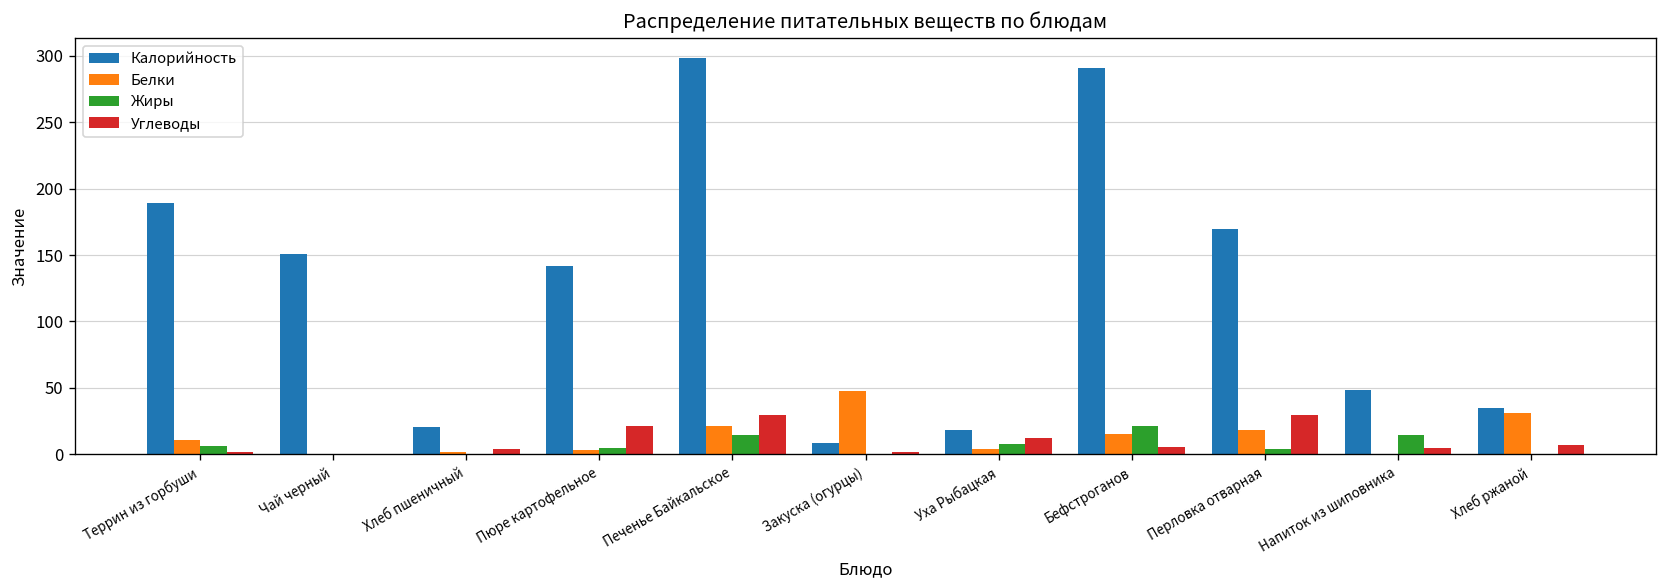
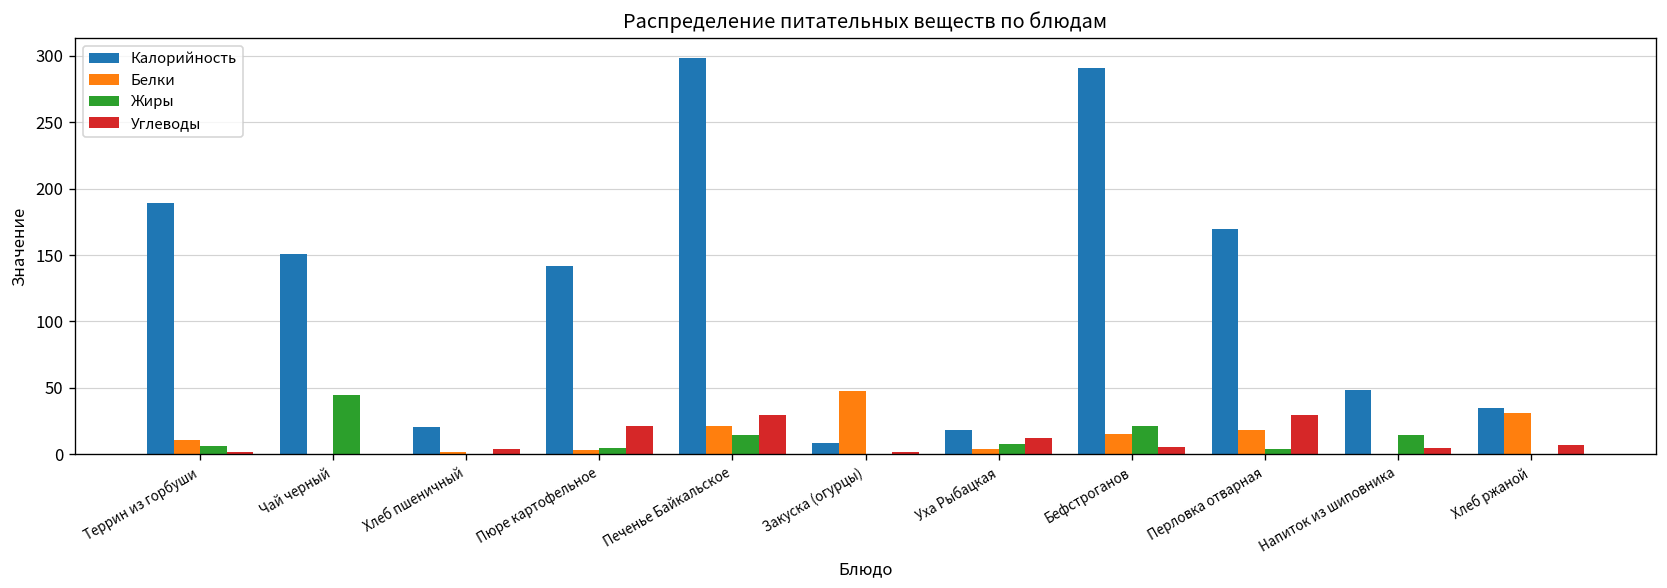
Жиры, Чай черный: 0 -> 45
